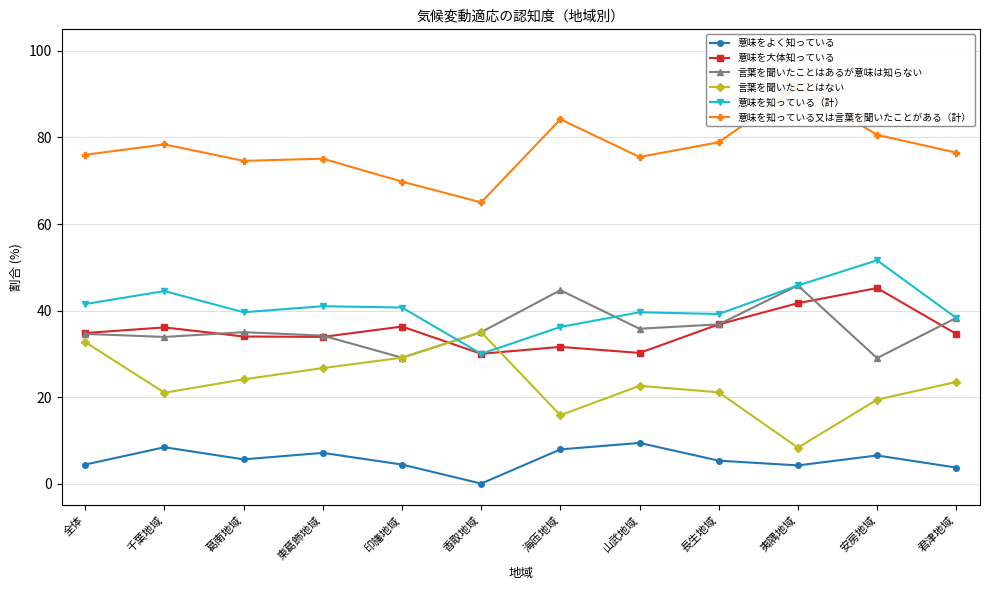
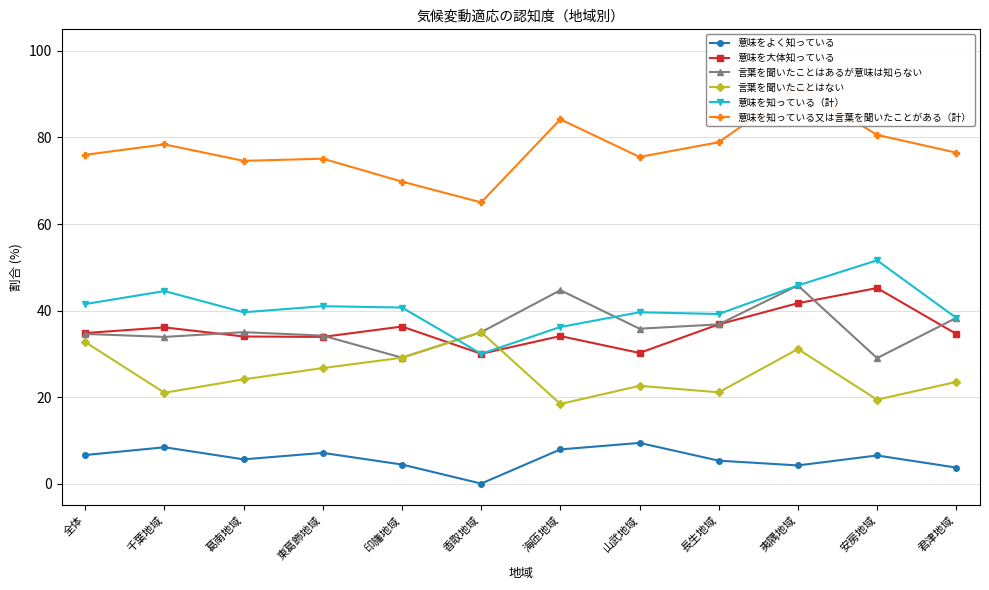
意味をよく知っている, 全体: 4 -> 7
意味を大体知っている, 海匝地域: 32 -> 34
言葉を聞いたことはない, 海匝地域: 16 -> 18
言葉を聞いたことはない, 夷隅地域: 8 -> 31
